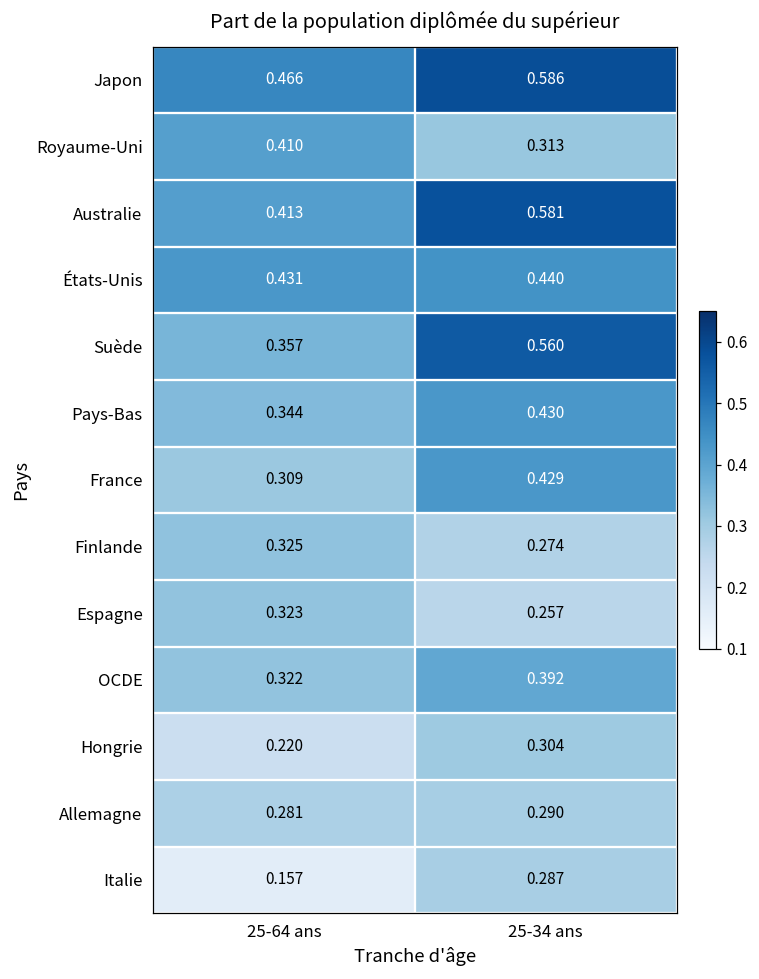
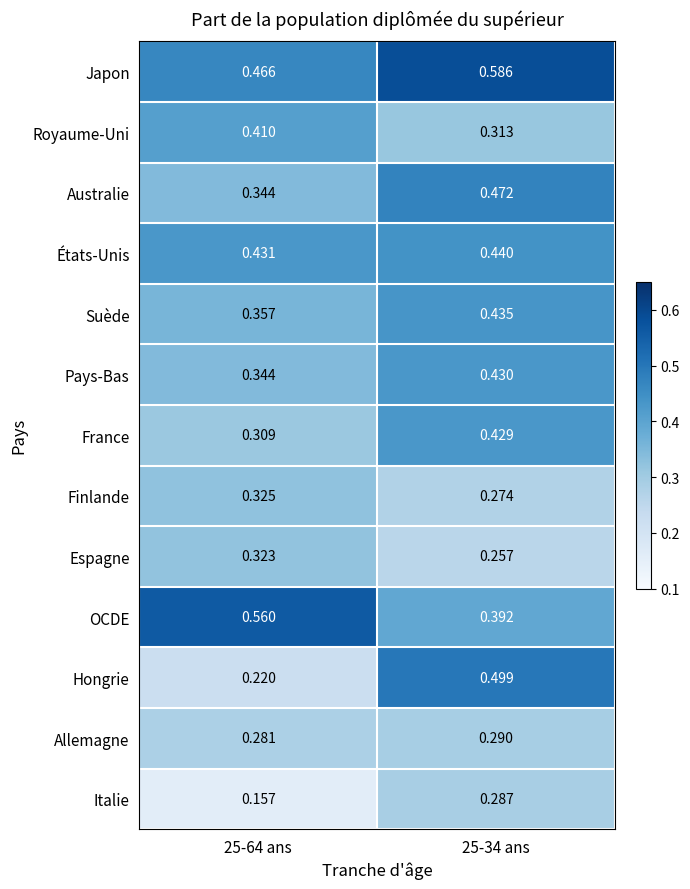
Australie, 25-64 ans: 0.413 -> 0.344
Australie, 25-34 ans: 0.581 -> 0.472
Suède, 25-34 ans: 0.560 -> 0.435
OCDE, 25-64 ans: 0.322 -> 0.560
Hongrie, 25-34 ans: 0.304 -> 0.499
